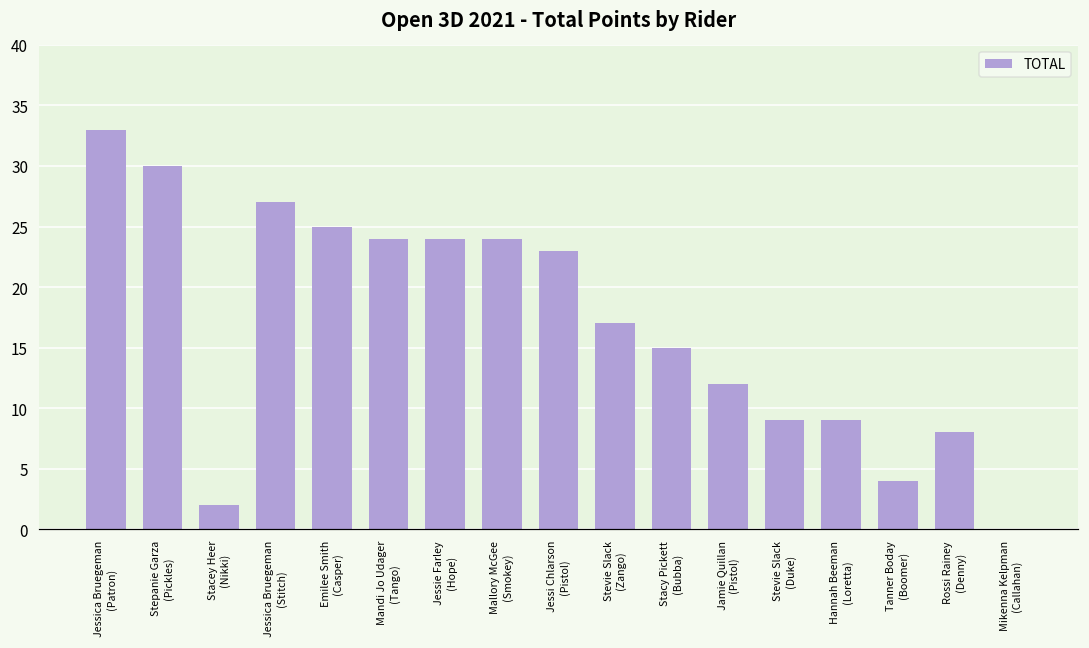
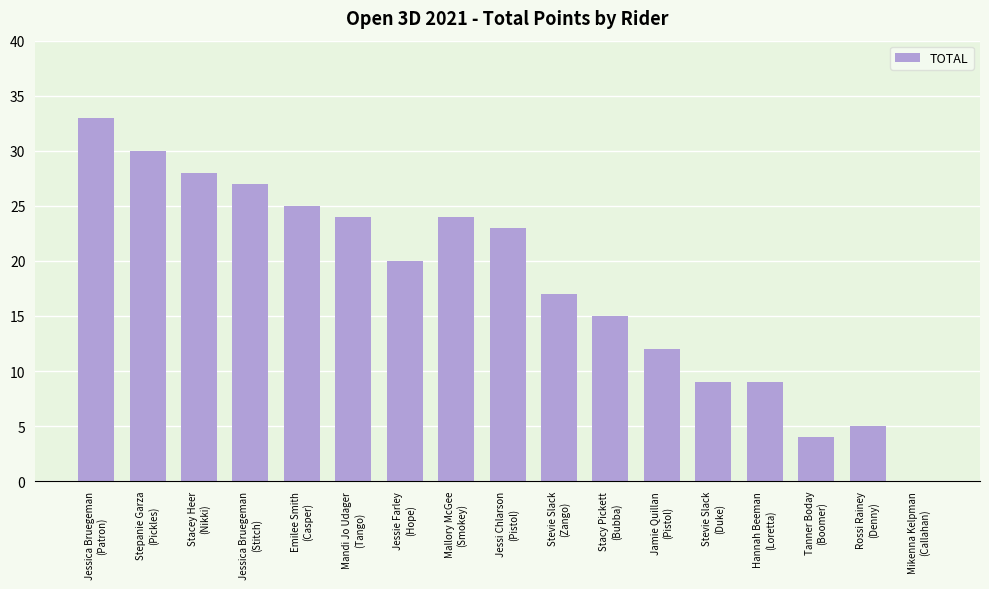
Stacey Heer (Nikki): 2 -> 28
Jessie Farley (Hope): 24 -> 20
Rossi Rainey (Denny): 8 -> 5
